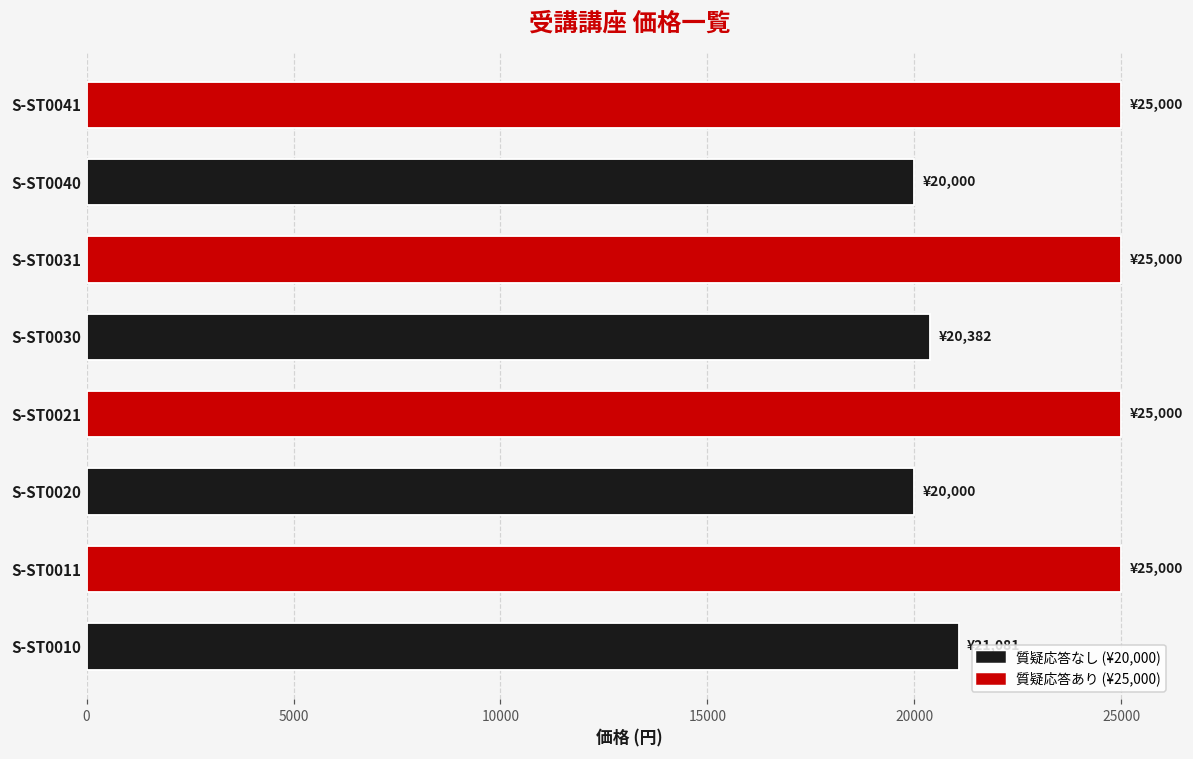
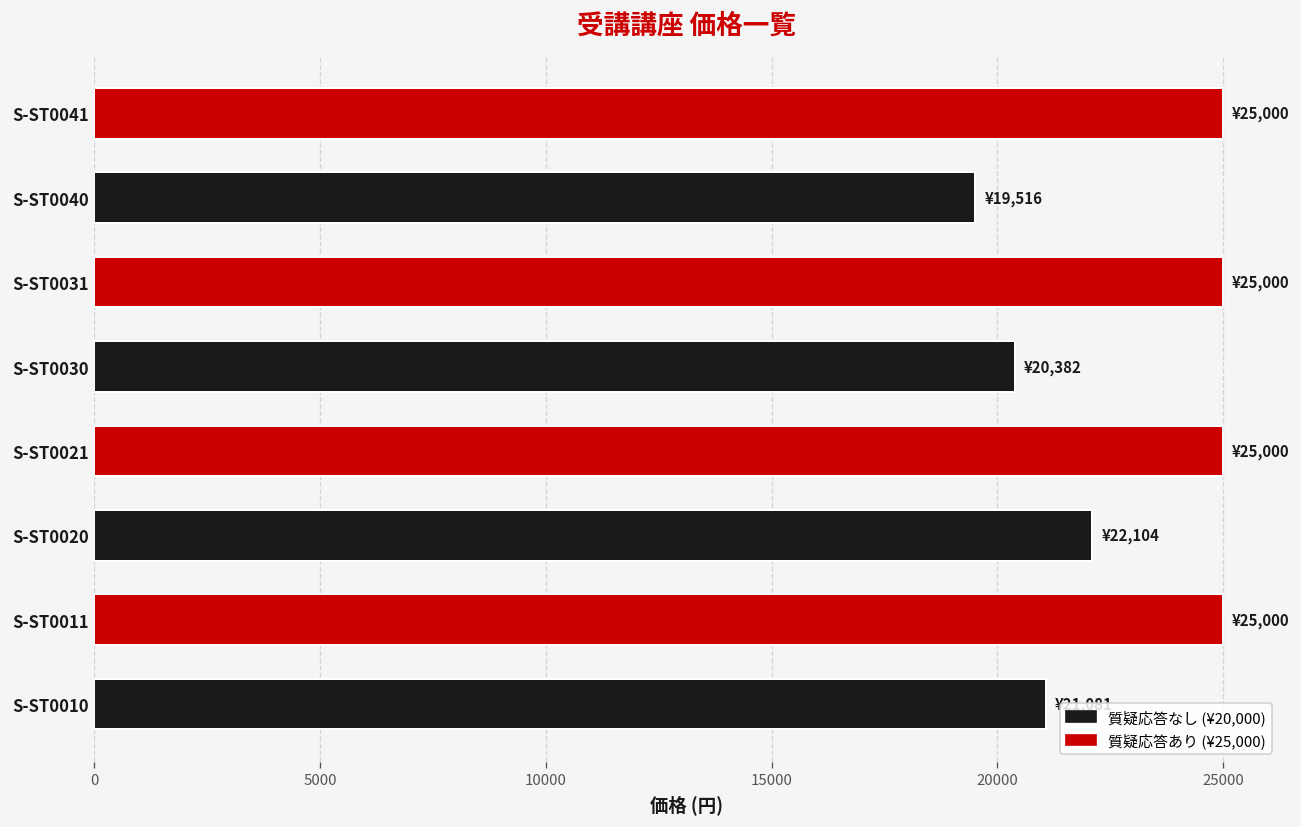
S-ST0040: ¥20,000 -> ¥19,516
S-ST0020: ¥20,000 -> ¥22,104
